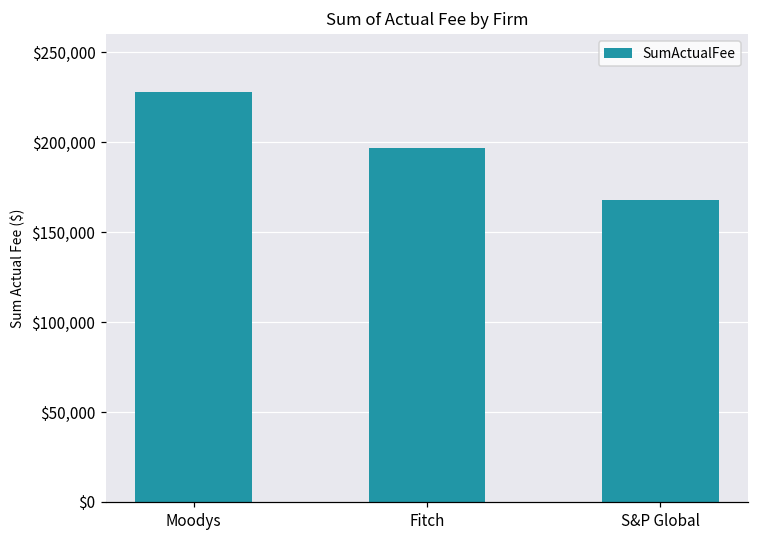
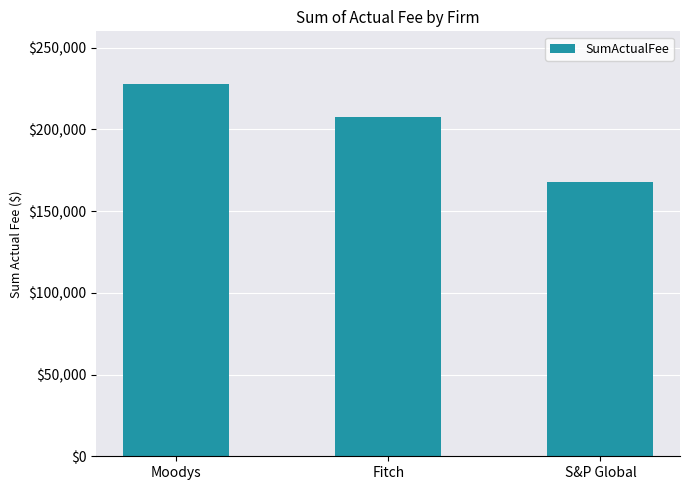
Fitch: $197,000 -> $207,000
